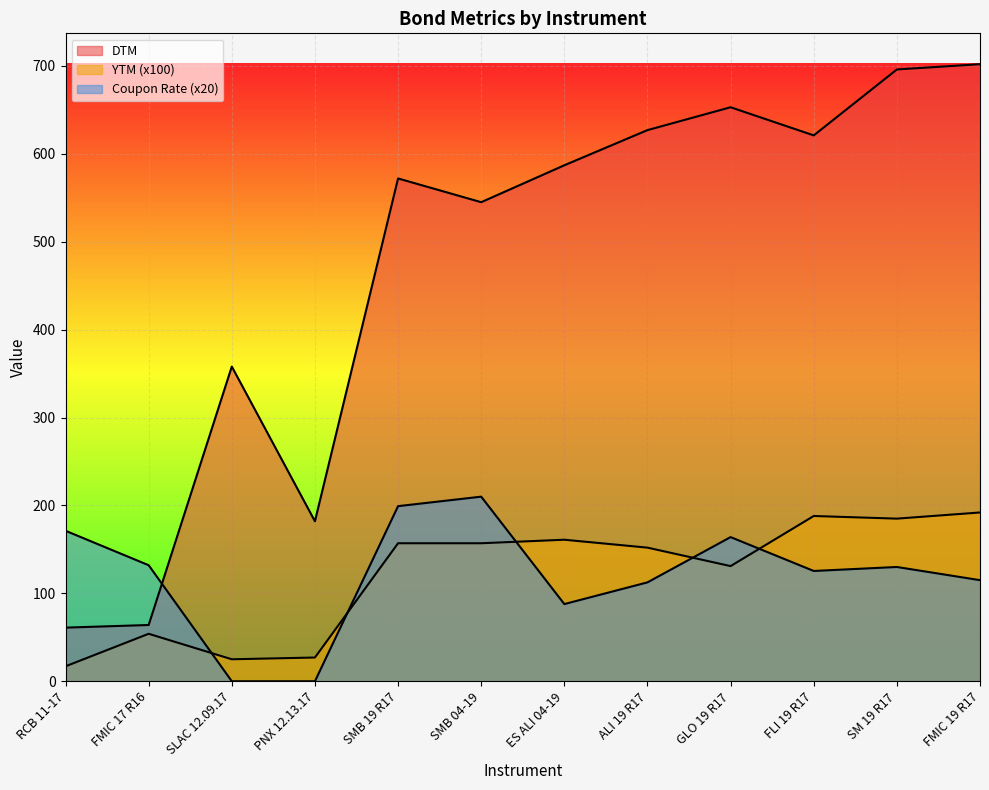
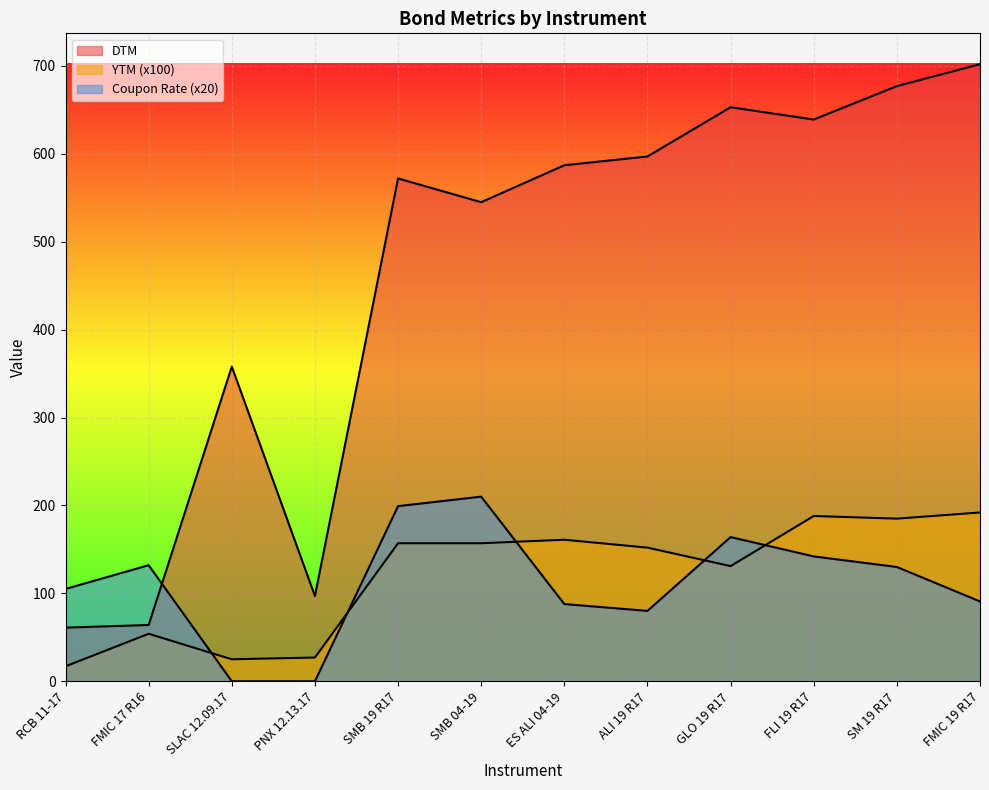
Coupon Rate (x20), RCB 11-17: 170 -> 110
DTM, PNX 12.13.17: 180 -> 100
DTM, ALI 19 R17: 630 -> 600
Coupon Rate (x20), ALI 19 R17: 110 -> 80
DTM, FLI 19 R17: 620 -> 640
Coupon Rate (x20), FLI 19 R17: 130 -> 140
DTM, SM 19 R17: 700 -> 680
Coupon Rate (x20), FMIC 19 R17: 120 -> 90
